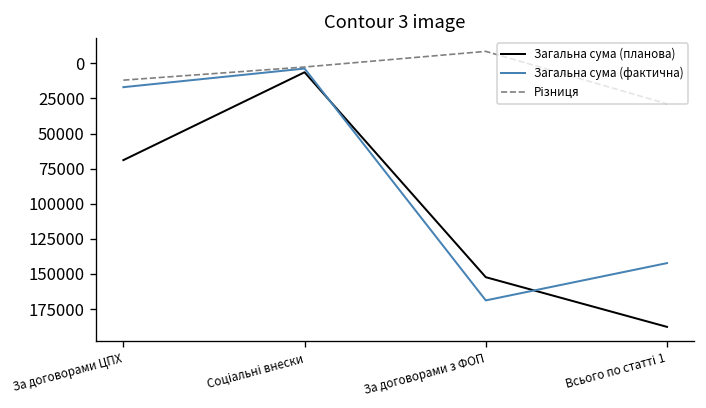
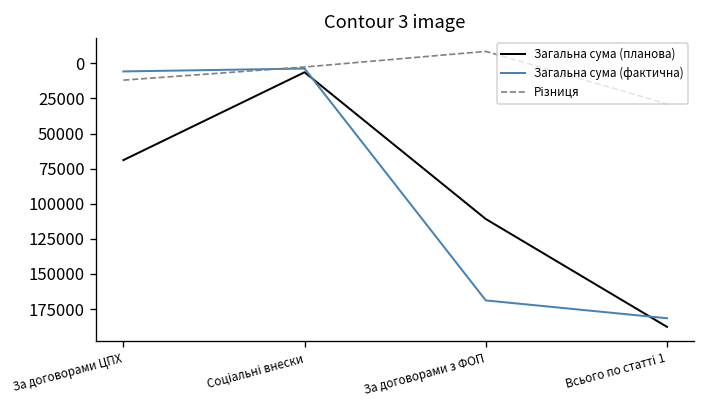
Загальна сума (фактична), За договорами ЦПХ: 17000 -> 6000
Загальна сума (планова), За договорами з ФОП: 152000 -> 111000
Загальна сума (фактична), Всього по статті 1: 142000 -> 182000
